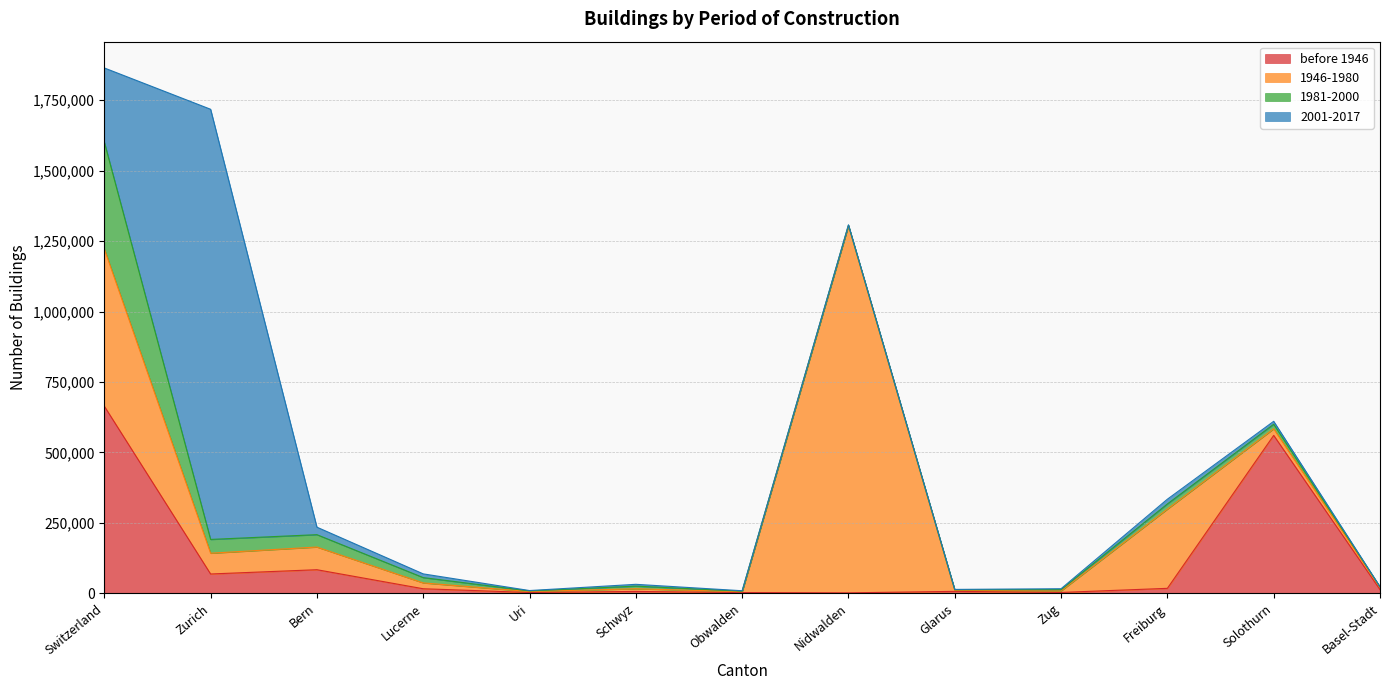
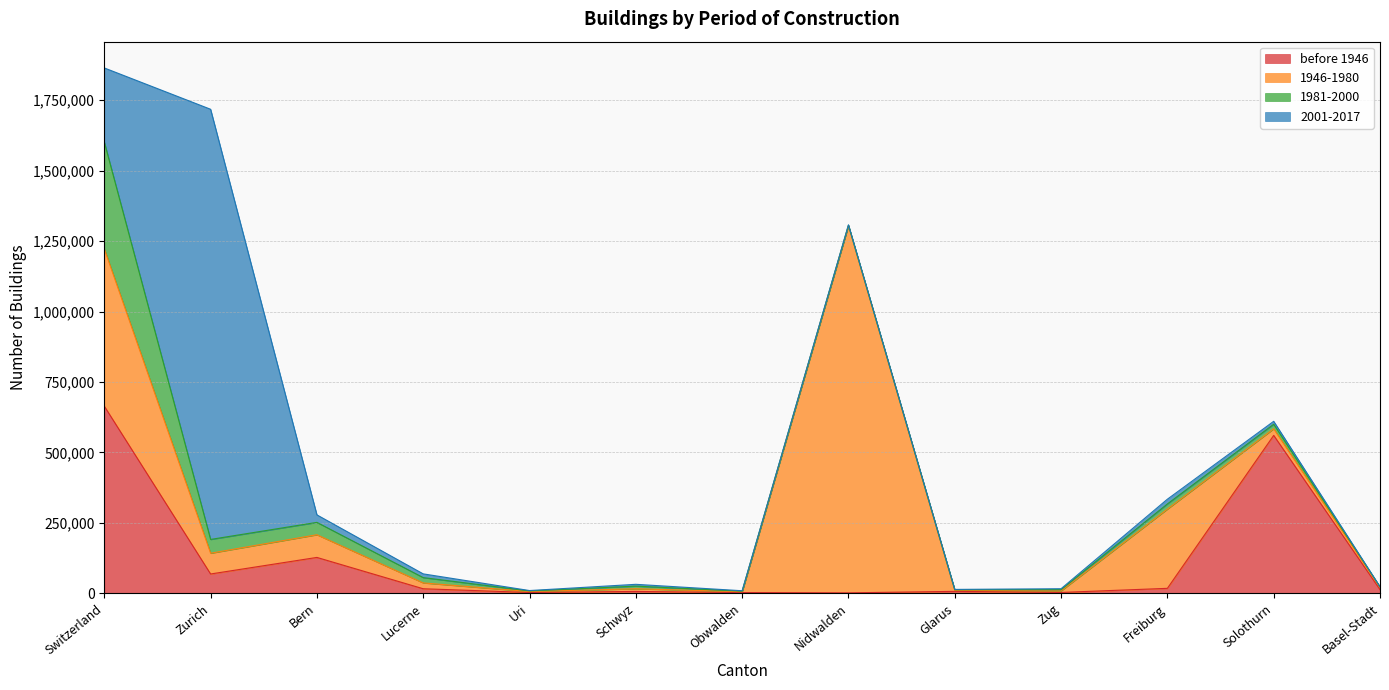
before 1946, Bern: 80,000 -> 130,000
